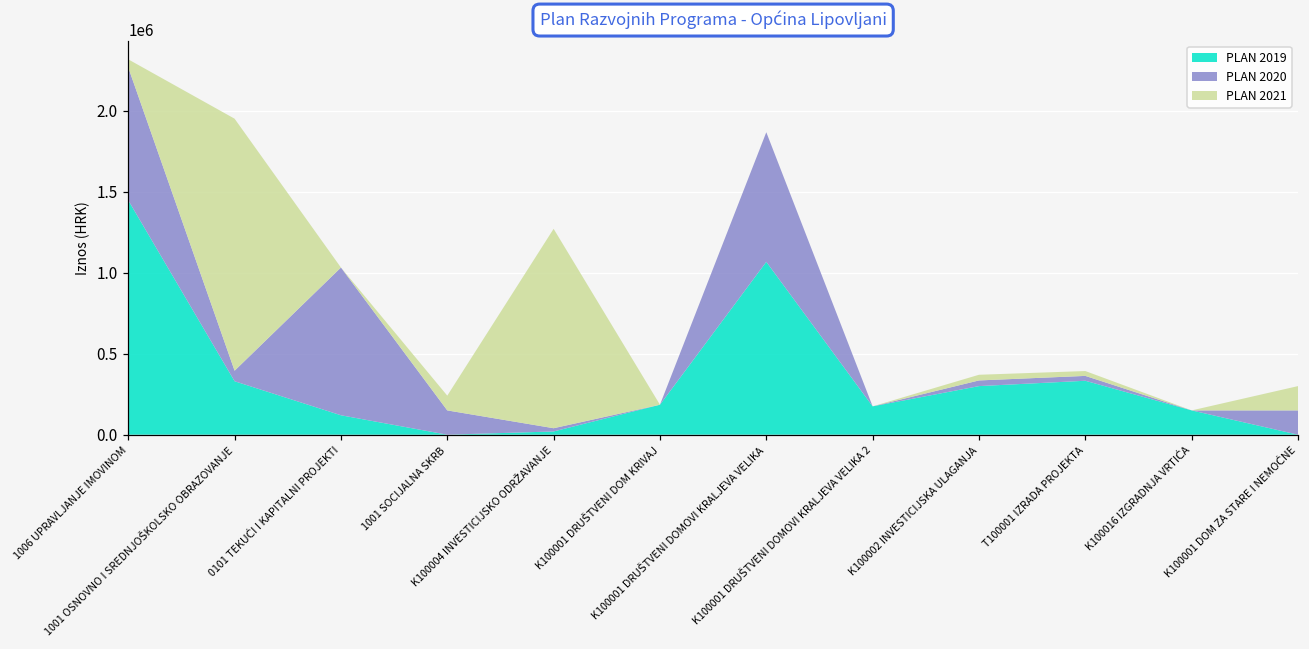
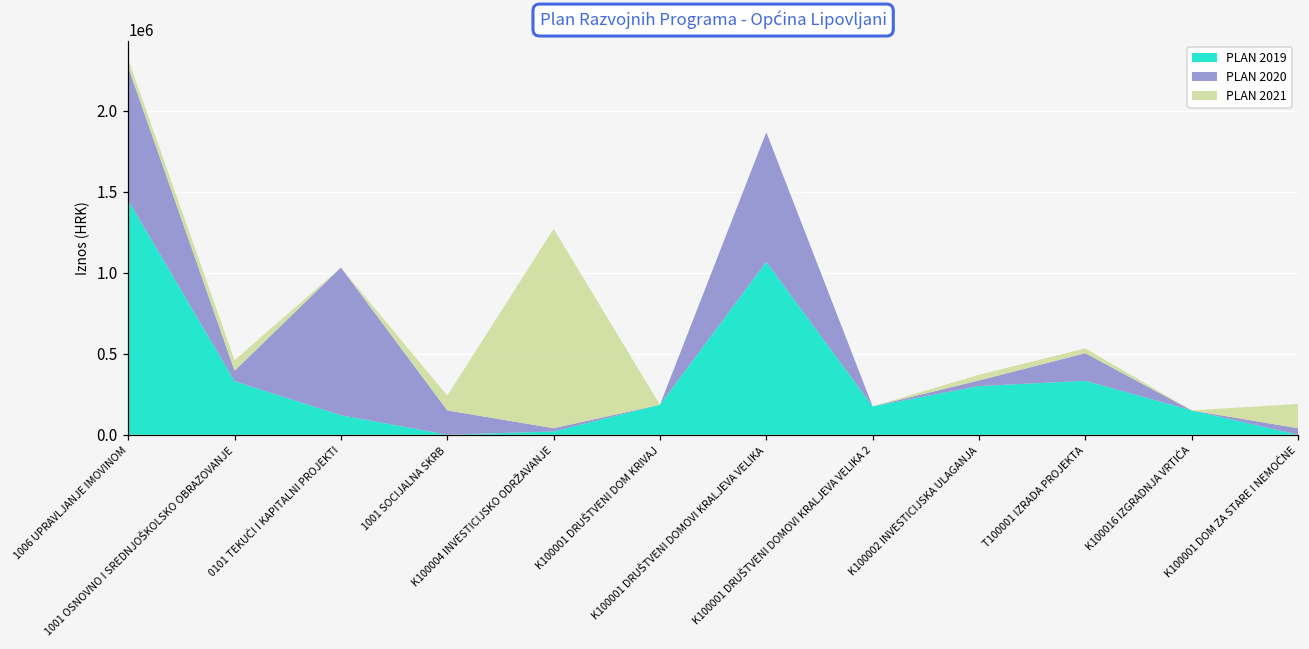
PLAN 2021, 1001 OSNOVNO I SREDNJOŠKOLSKO OBRAZOVANJE: 1560000 -> 70000
PLAN 2020, T100001 IZRADA PROJEKTA: 30000 -> 170000
PLAN 2020, K100001 DOM ZA STARE I NEMOĆNE: 150000 -> 40000
